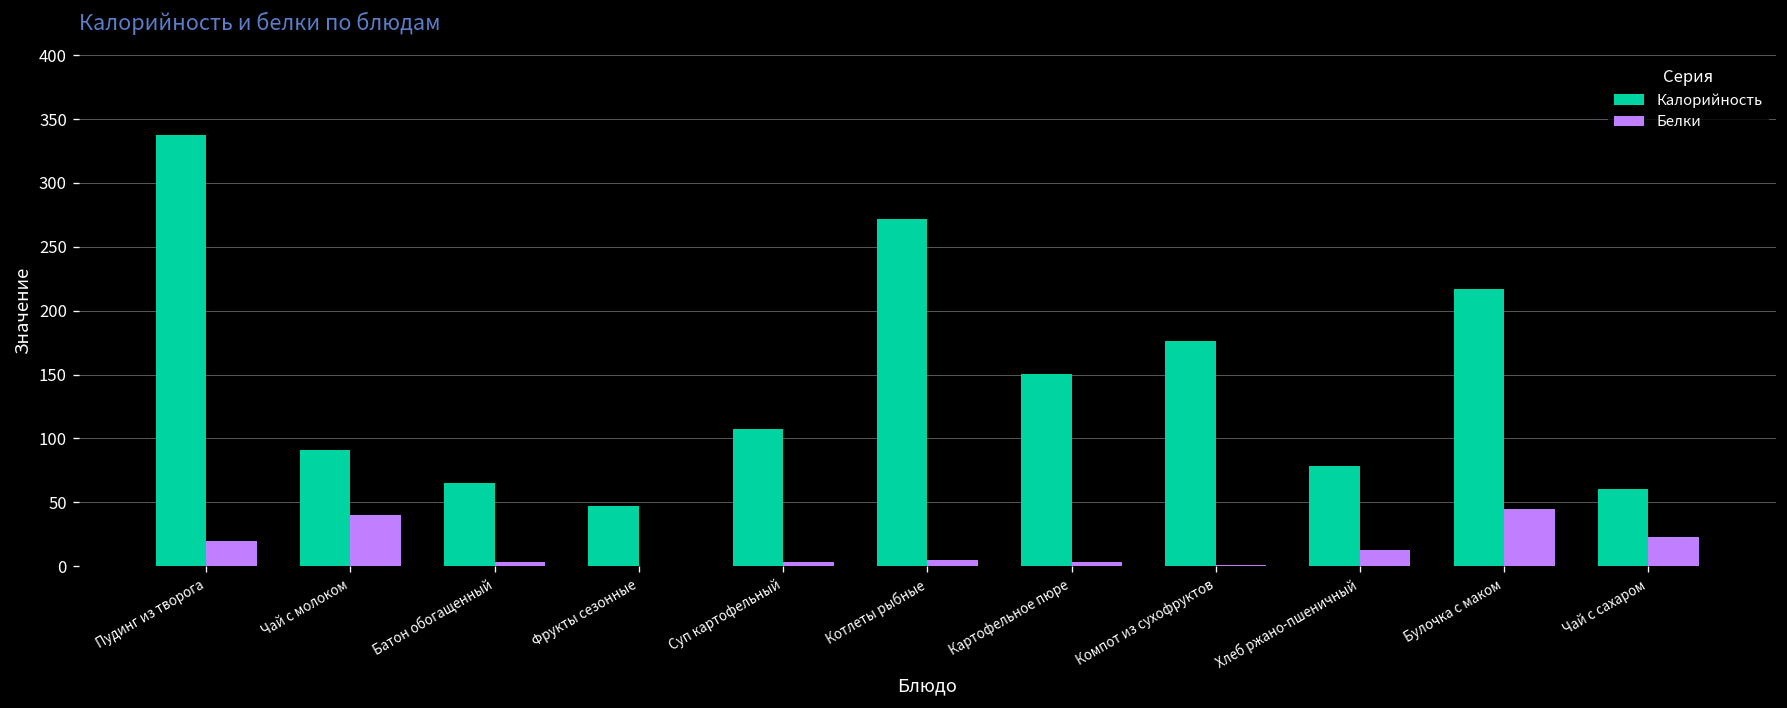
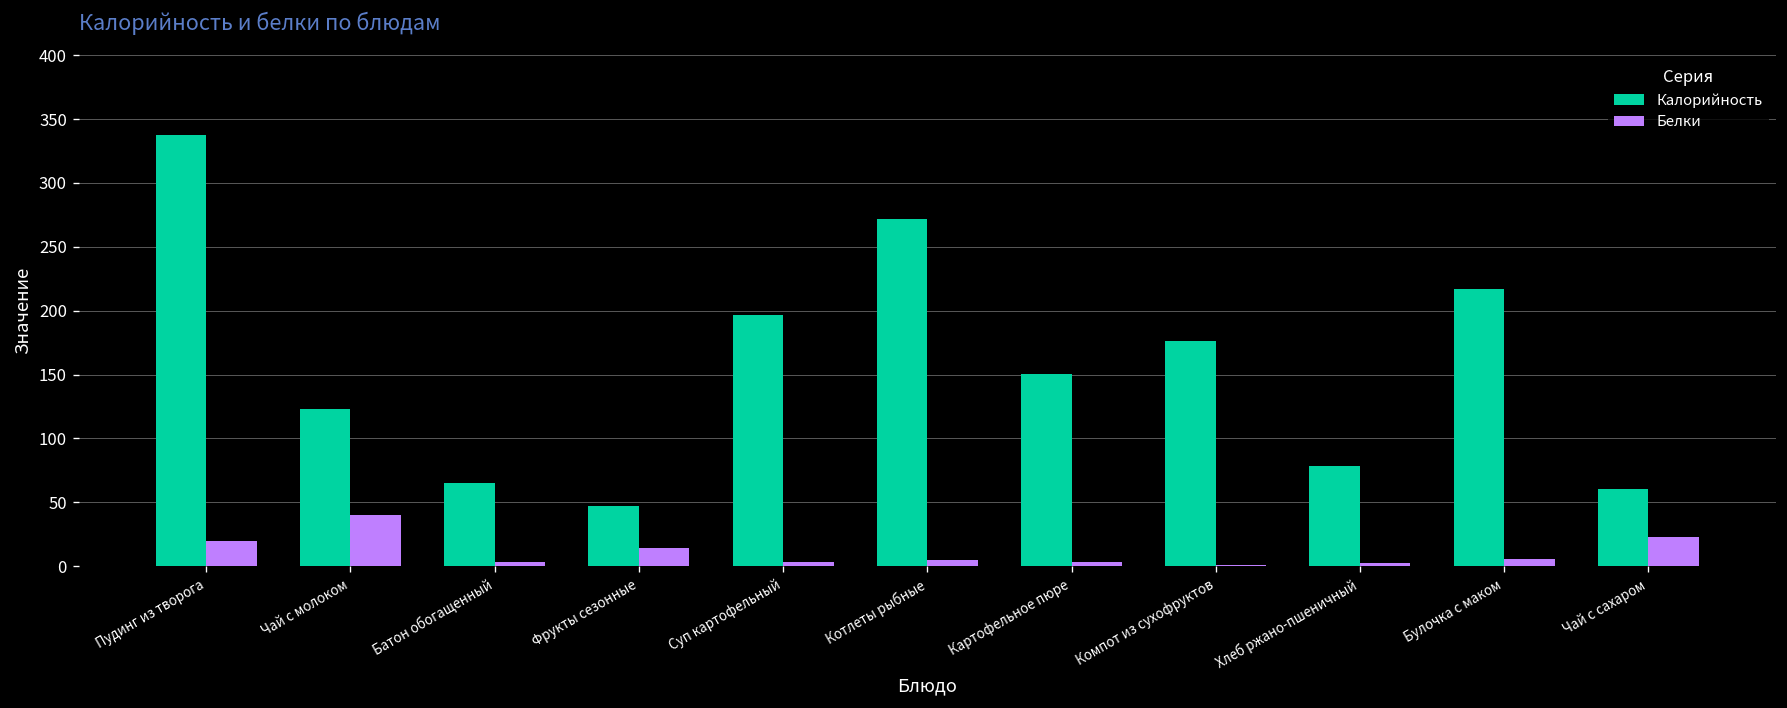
Калорийность, Чай с молоком: 91 -> 123
Белки, Фрукты сезонные: 0 -> 15
Калорийность, Суп картофельный: 107 -> 197
Белки, Хлеб ржано-пшеничный: 13 -> 3
Белки, Булочка с маком: 45 -> 6
